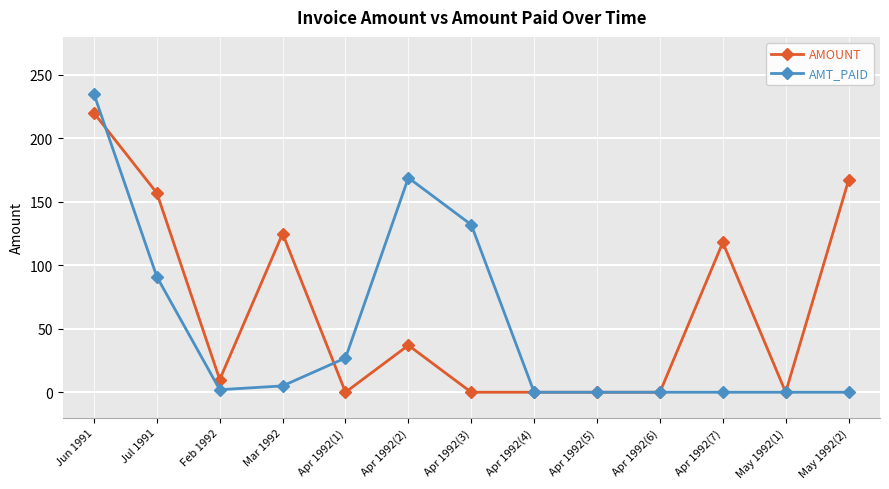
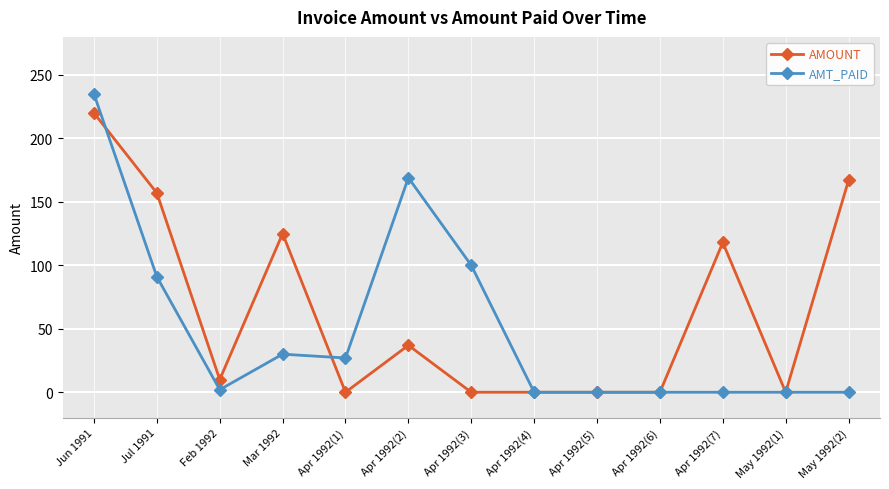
AMT_PAID, Mar 1992: 5 -> 30
AMT_PAID, Apr 1992(3): 132 -> 100
